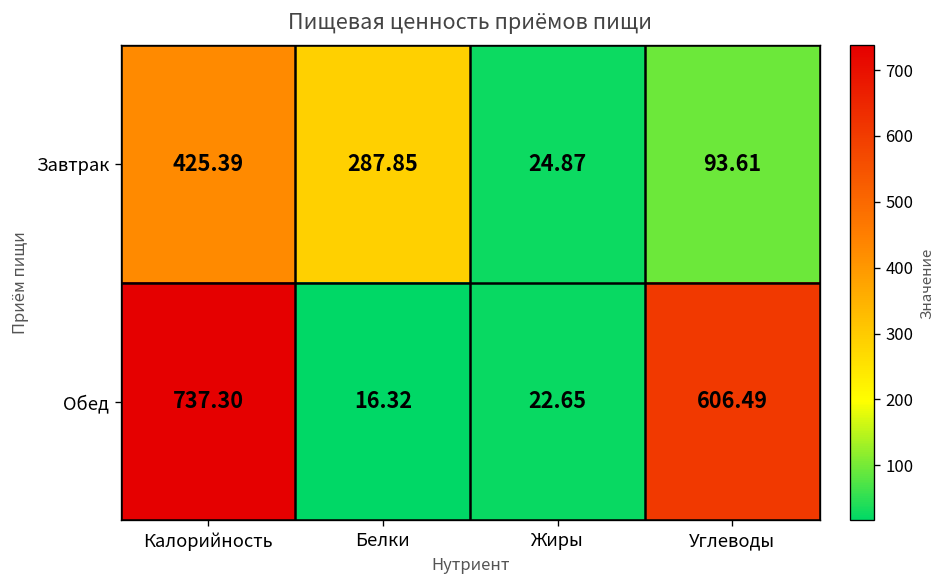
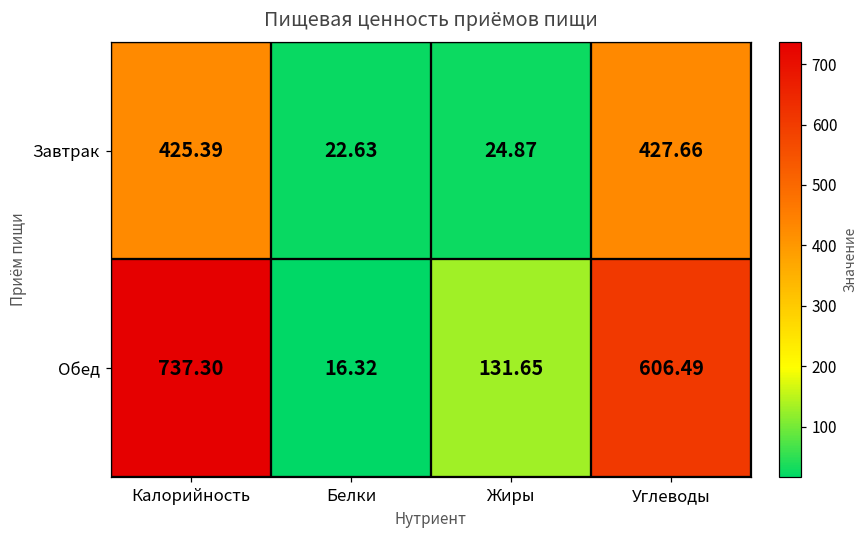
Завтрак, Белки: 287.85 -> 22.63
Завтрак, Углеводы: 93.61 -> 427.66
Обед, Жиры: 22.65 -> 131.65
